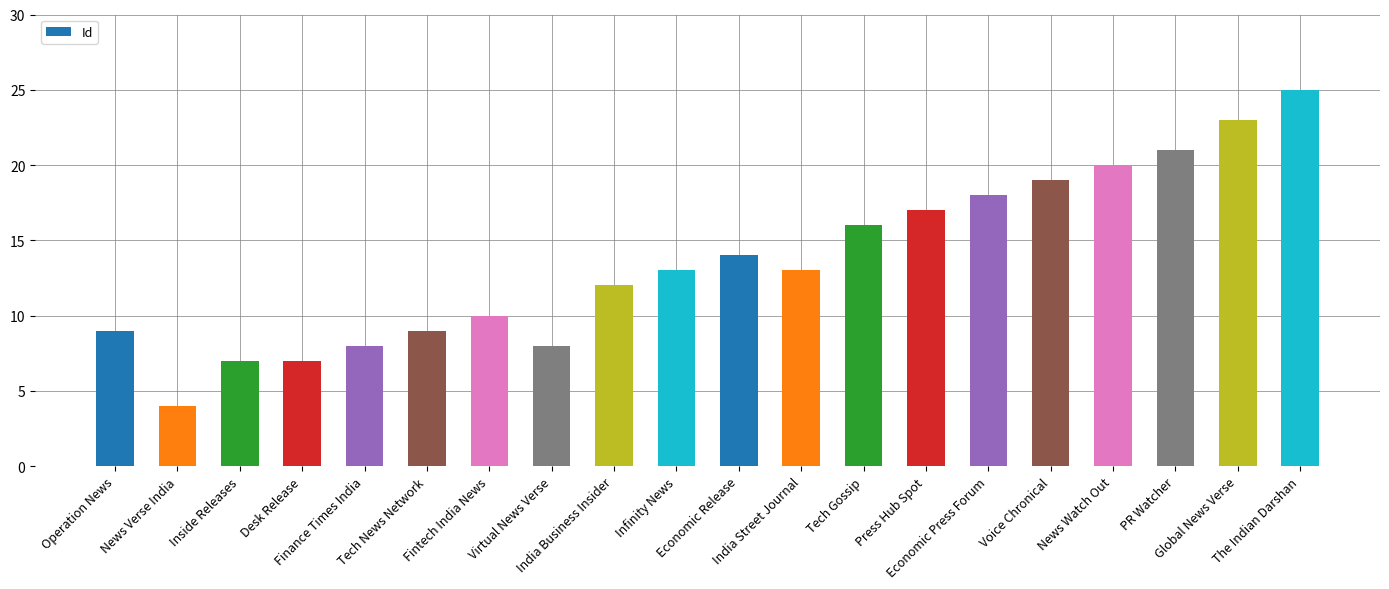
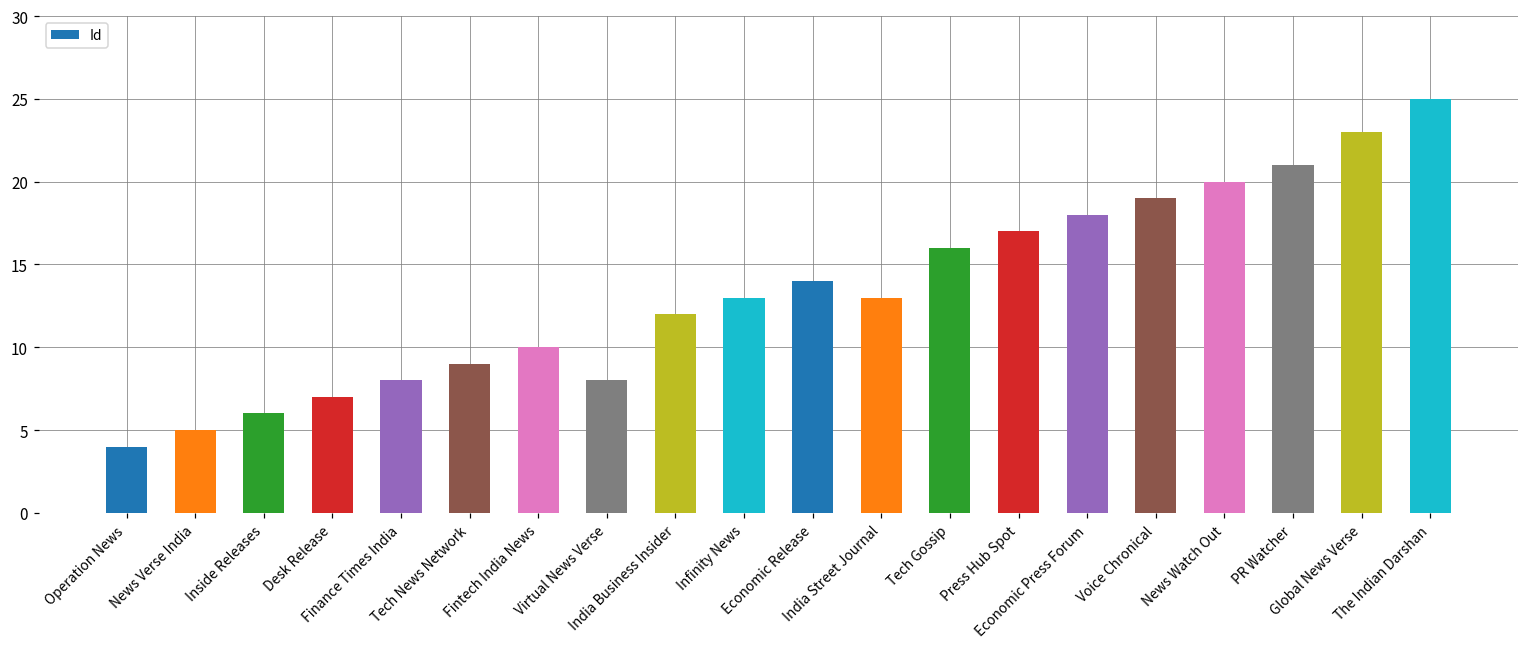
Operation News: 9 -> 4
News Verse India: 4 -> 5
Inside Releases: 7 -> 6
